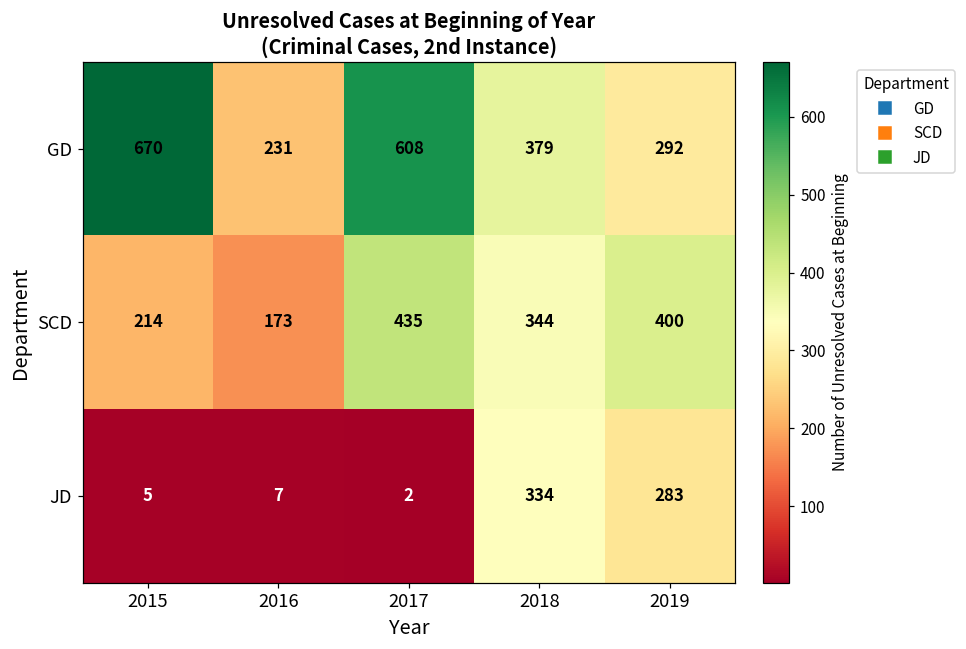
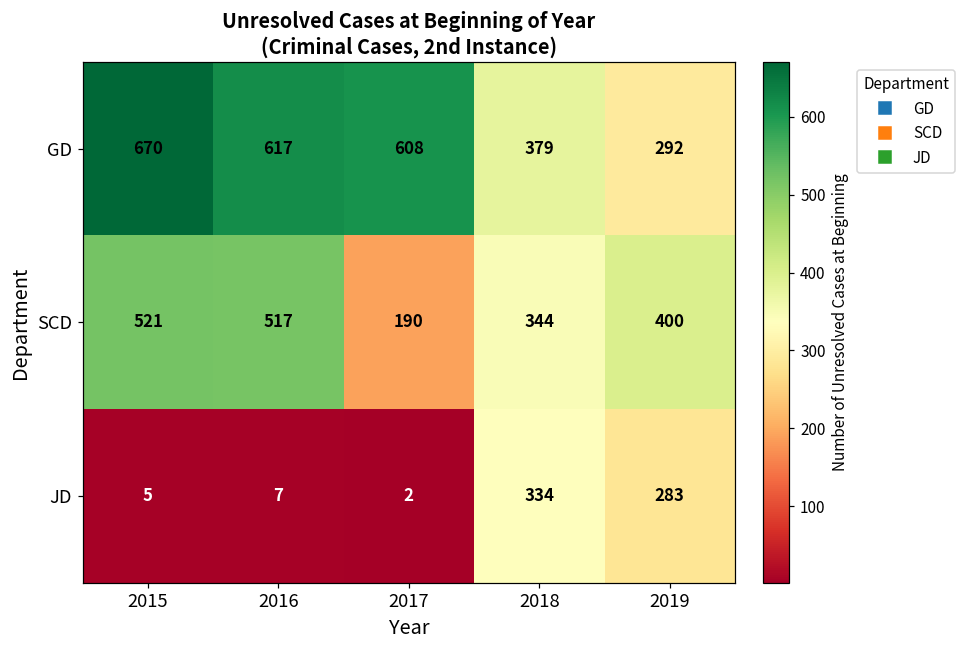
GD, 2016: 231 -> 617
SCD, 2015: 214 -> 521
SCD, 2016: 173 -> 517
SCD, 2017: 435 -> 190
